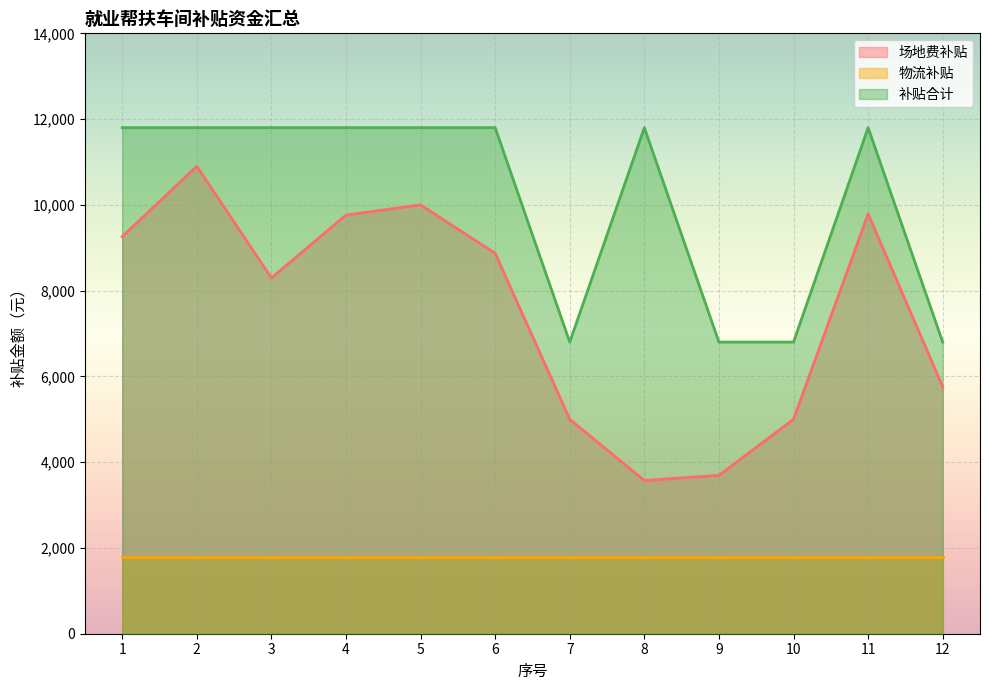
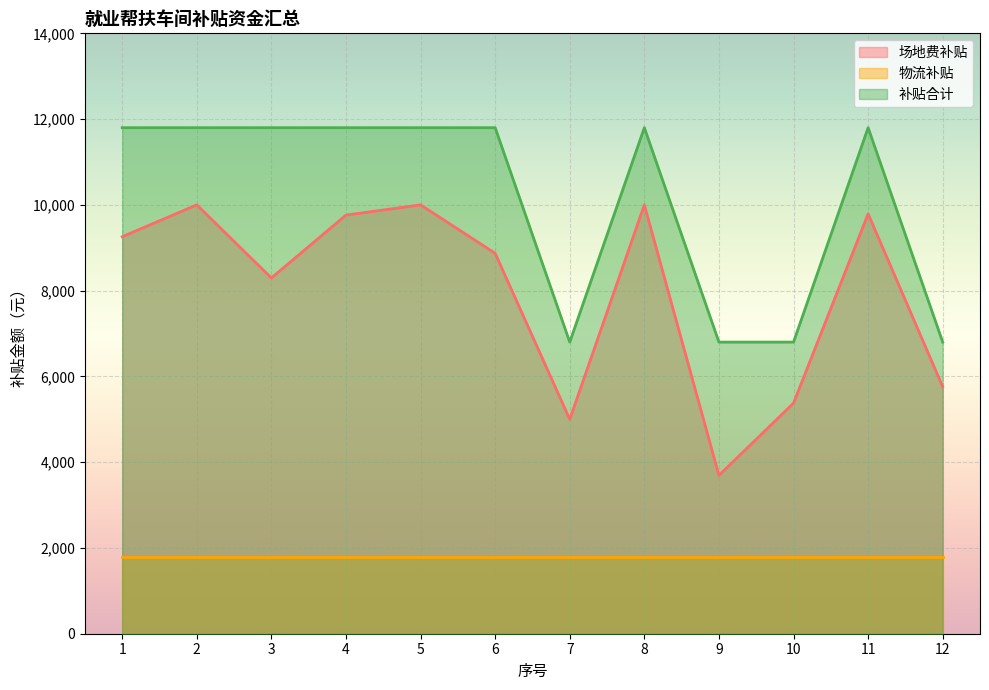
场地费补贴, 2: 10,900 -> 10,000
场地费补贴, 8: 3,600 -> 10,000
场地费补贴, 10: 5,000 -> 5,400
